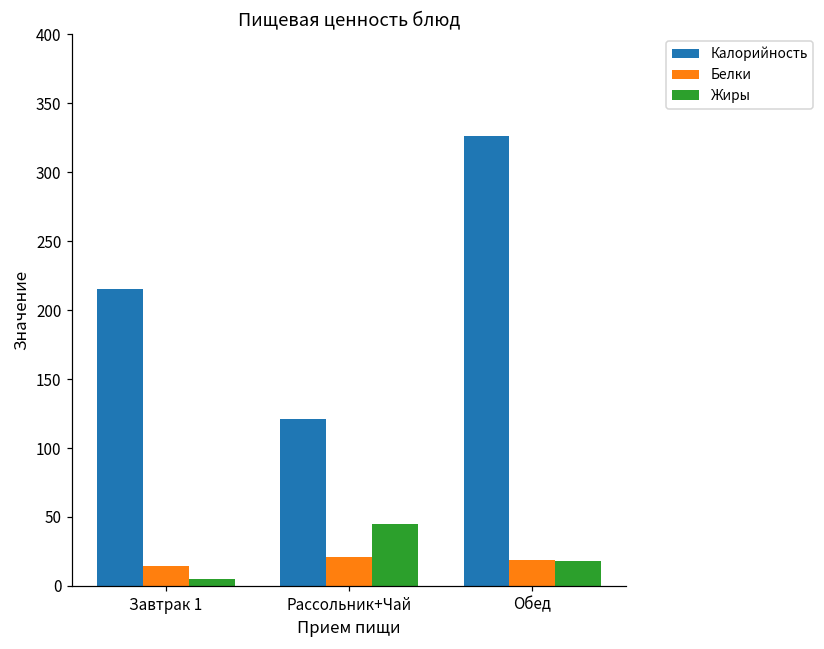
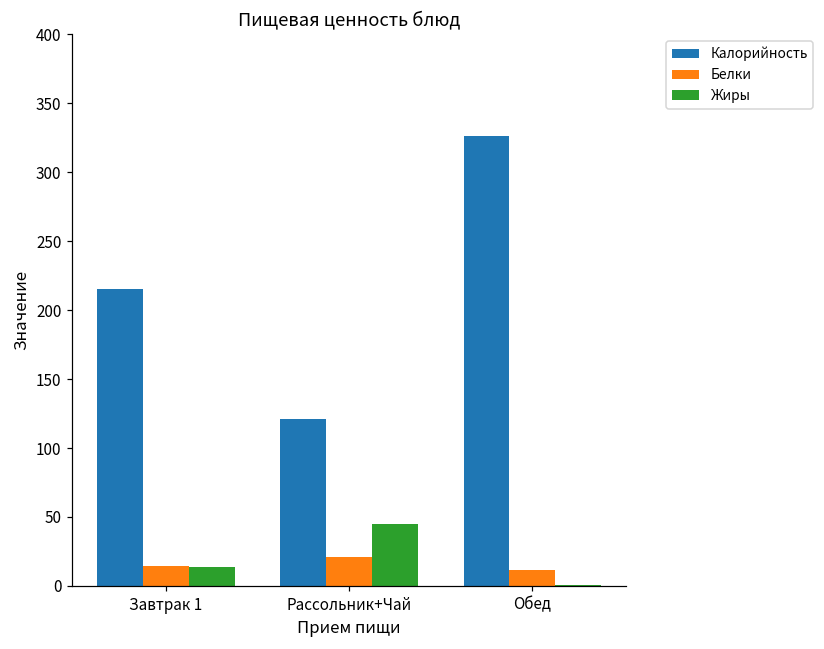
Жиры, Завтрак 1: 5 -> 14
Белки, Обед: 19 -> 12
Жиры, Обед: 18 -> 1
